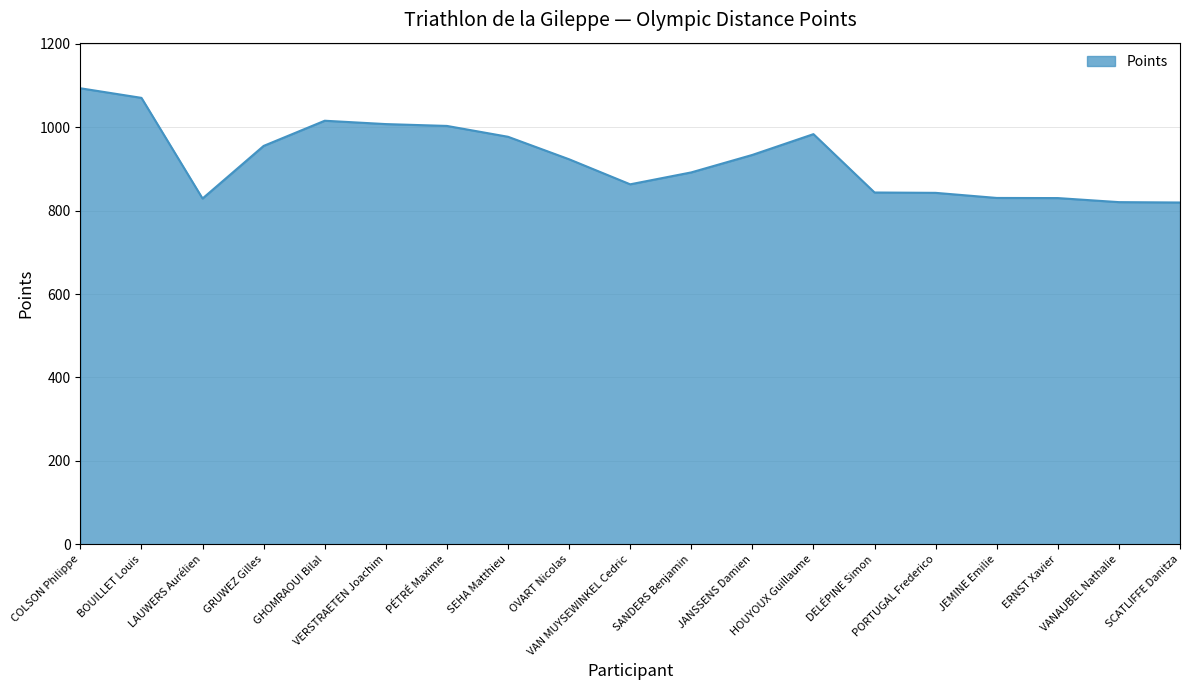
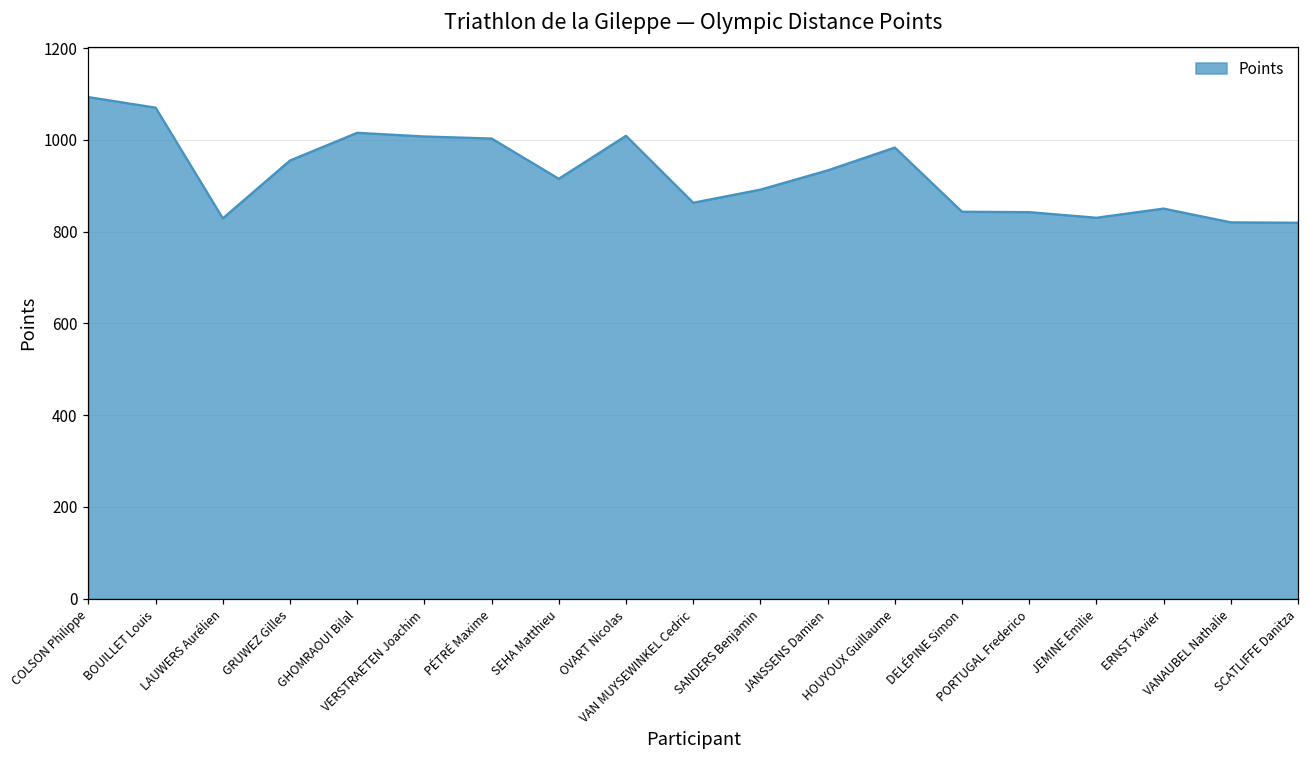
SEHA Matthieu: 980 -> 920
OVART Nicolas: 920 -> 1010
ERNST Xavier: 830 -> 850
